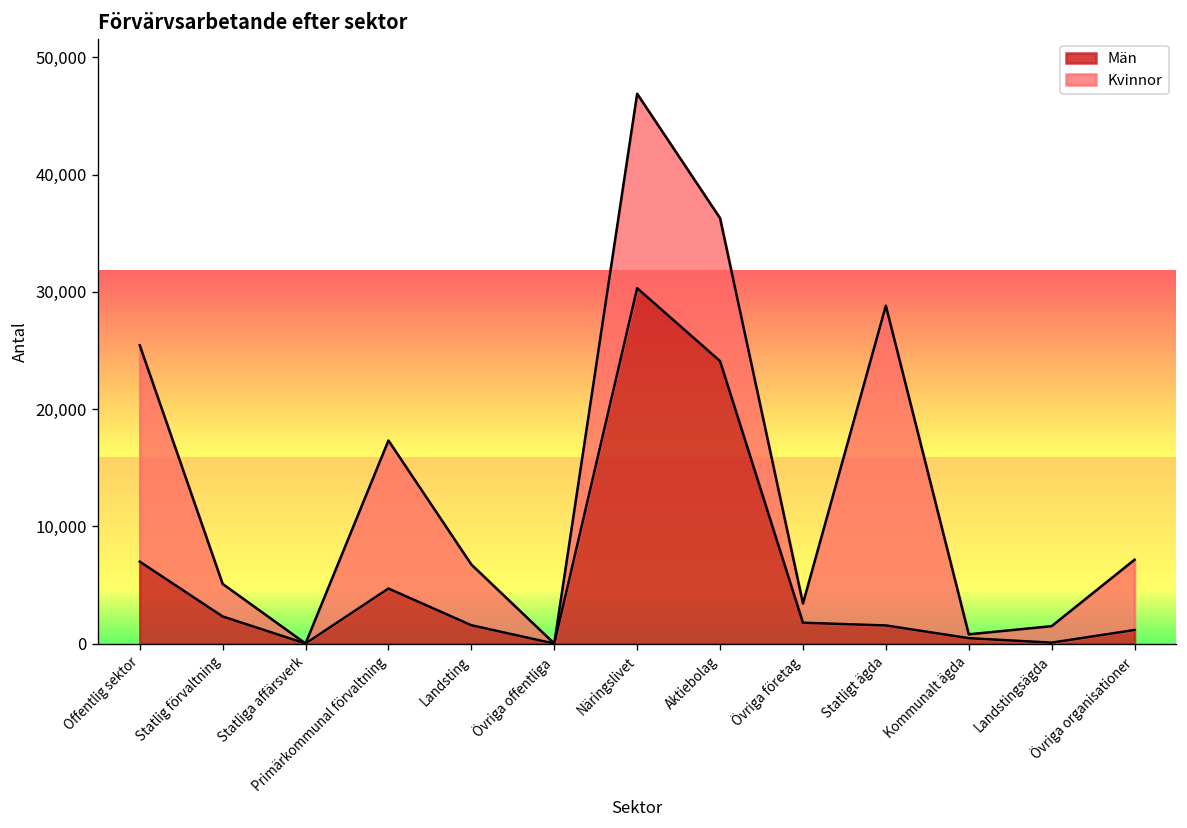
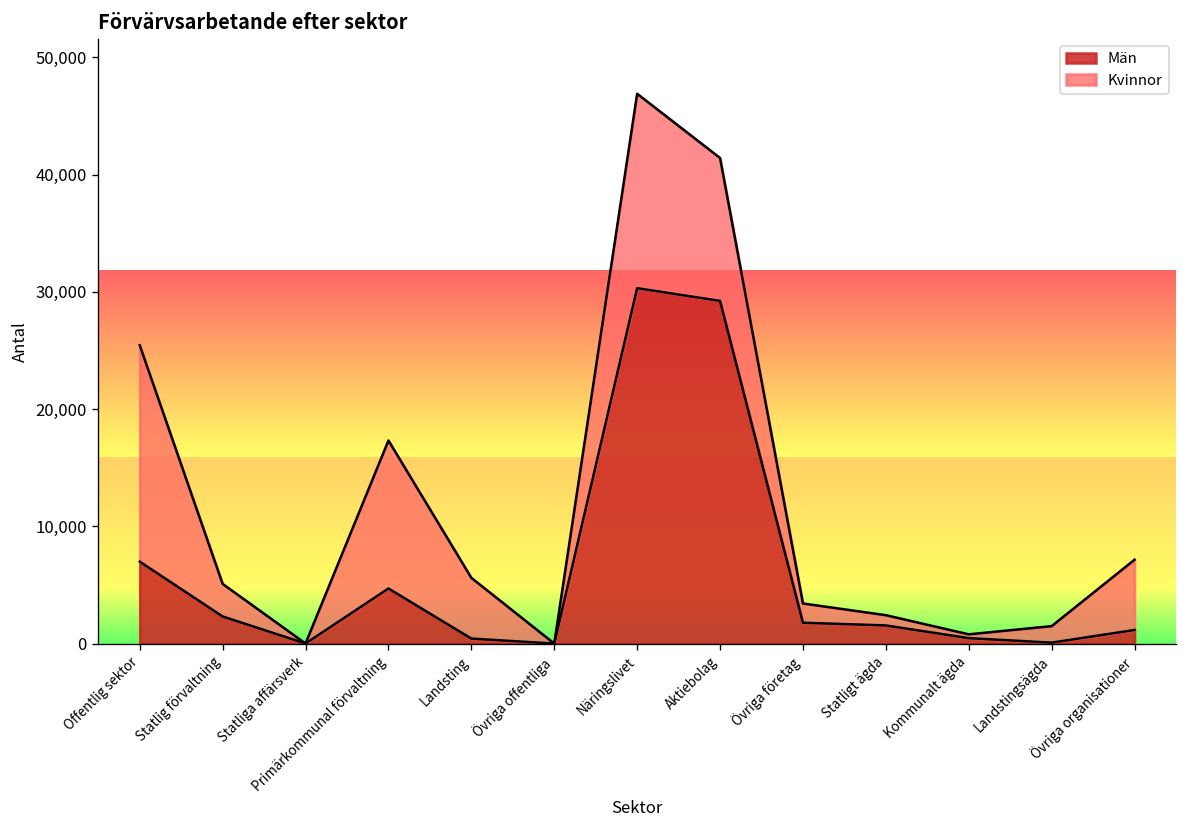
Män, Landsting: 2,000 -> 0
Män, Aktiebolag: 24,000 -> 29,000
Kvinnor, Statligt ägda: 27,000 -> 1,000
